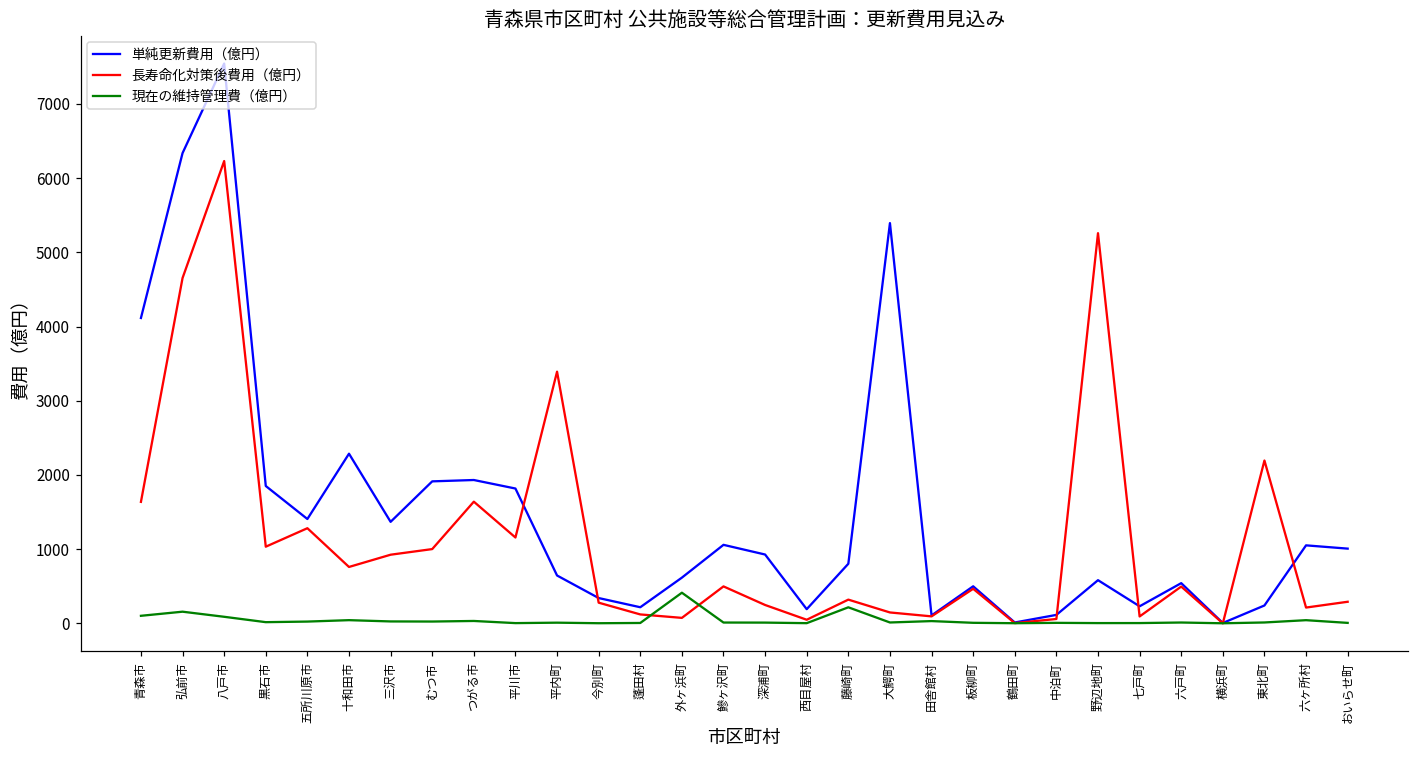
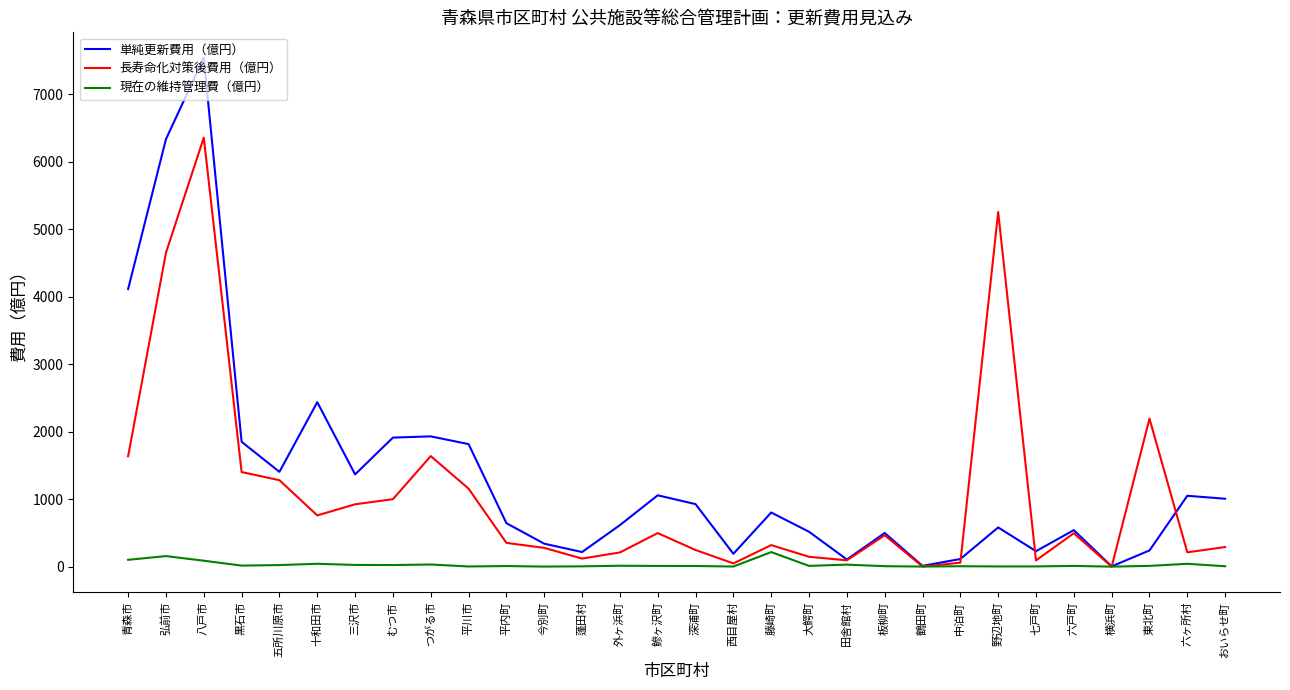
長寿命化対策後費用（億円）, 八戸市: 6200 -> 6400
長寿命化対策後費用（億円）, 黒石市: 1000 -> 1400
単純更新費用（億円）, 十和田市: 2300 -> 2400
長寿命化対策後費用（億円）, 平内町: 3400 -> 400
長寿命化対策後費用（億円）, 外ヶ浜町: 100 -> 200
現在の維持管理費（億円）, 外ヶ浜町: 400 -> 0
単純更新費用（億円）, 大鰐町: 5400 -> 500
